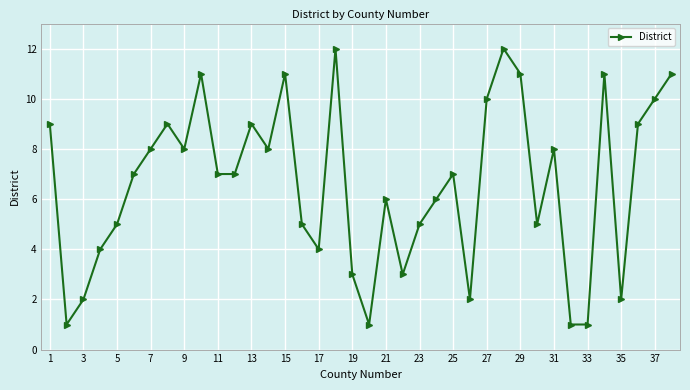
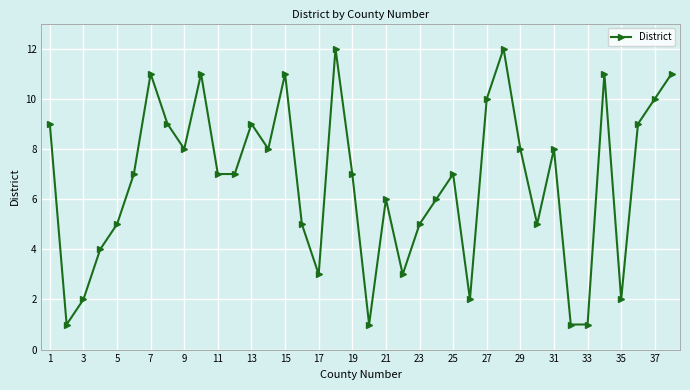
7: 8 -> 11
17: 4 -> 3
19: 3 -> 7
29: 11 -> 8
